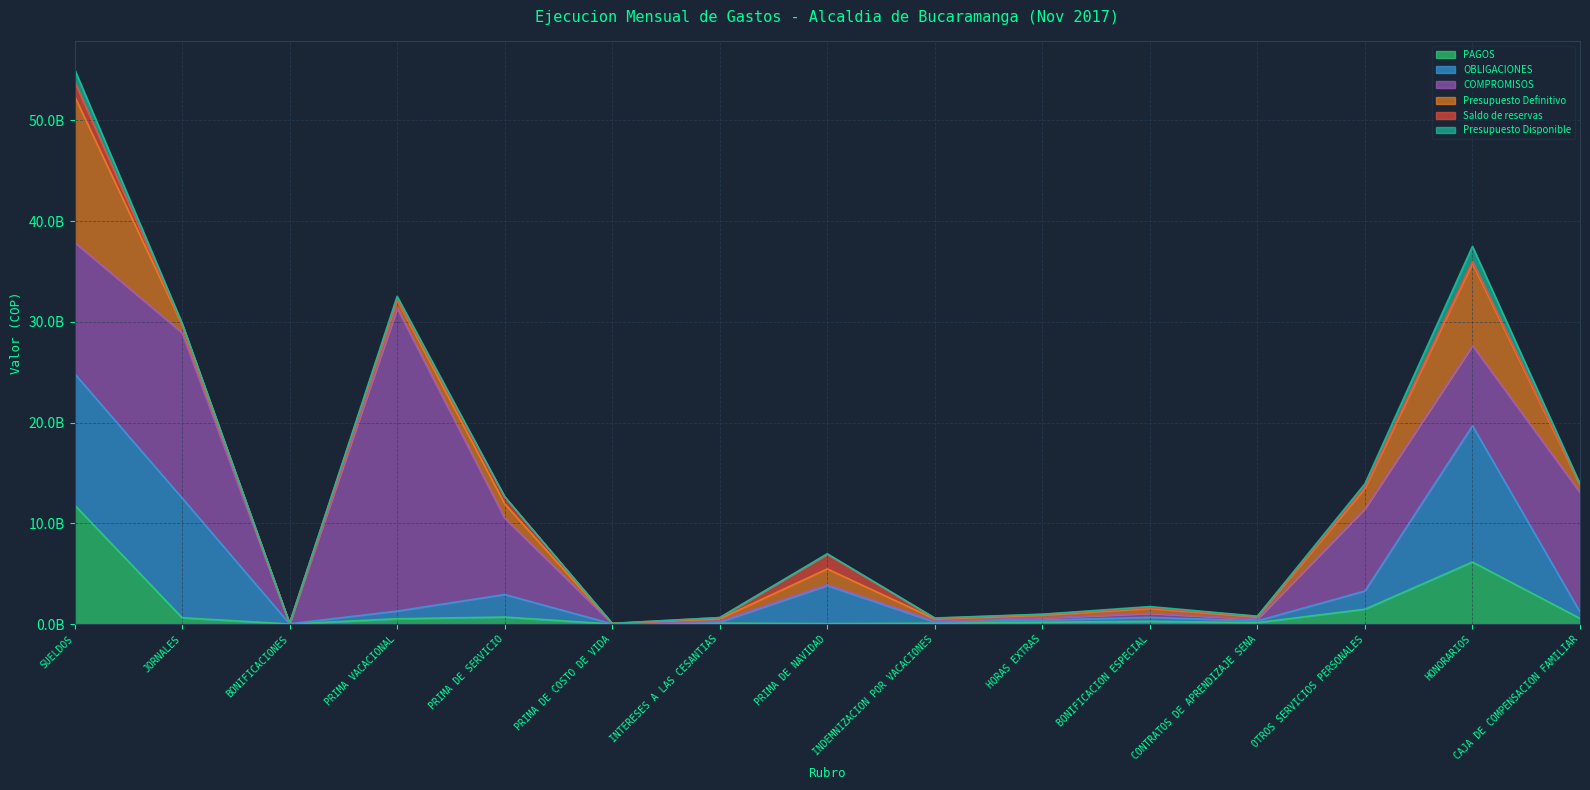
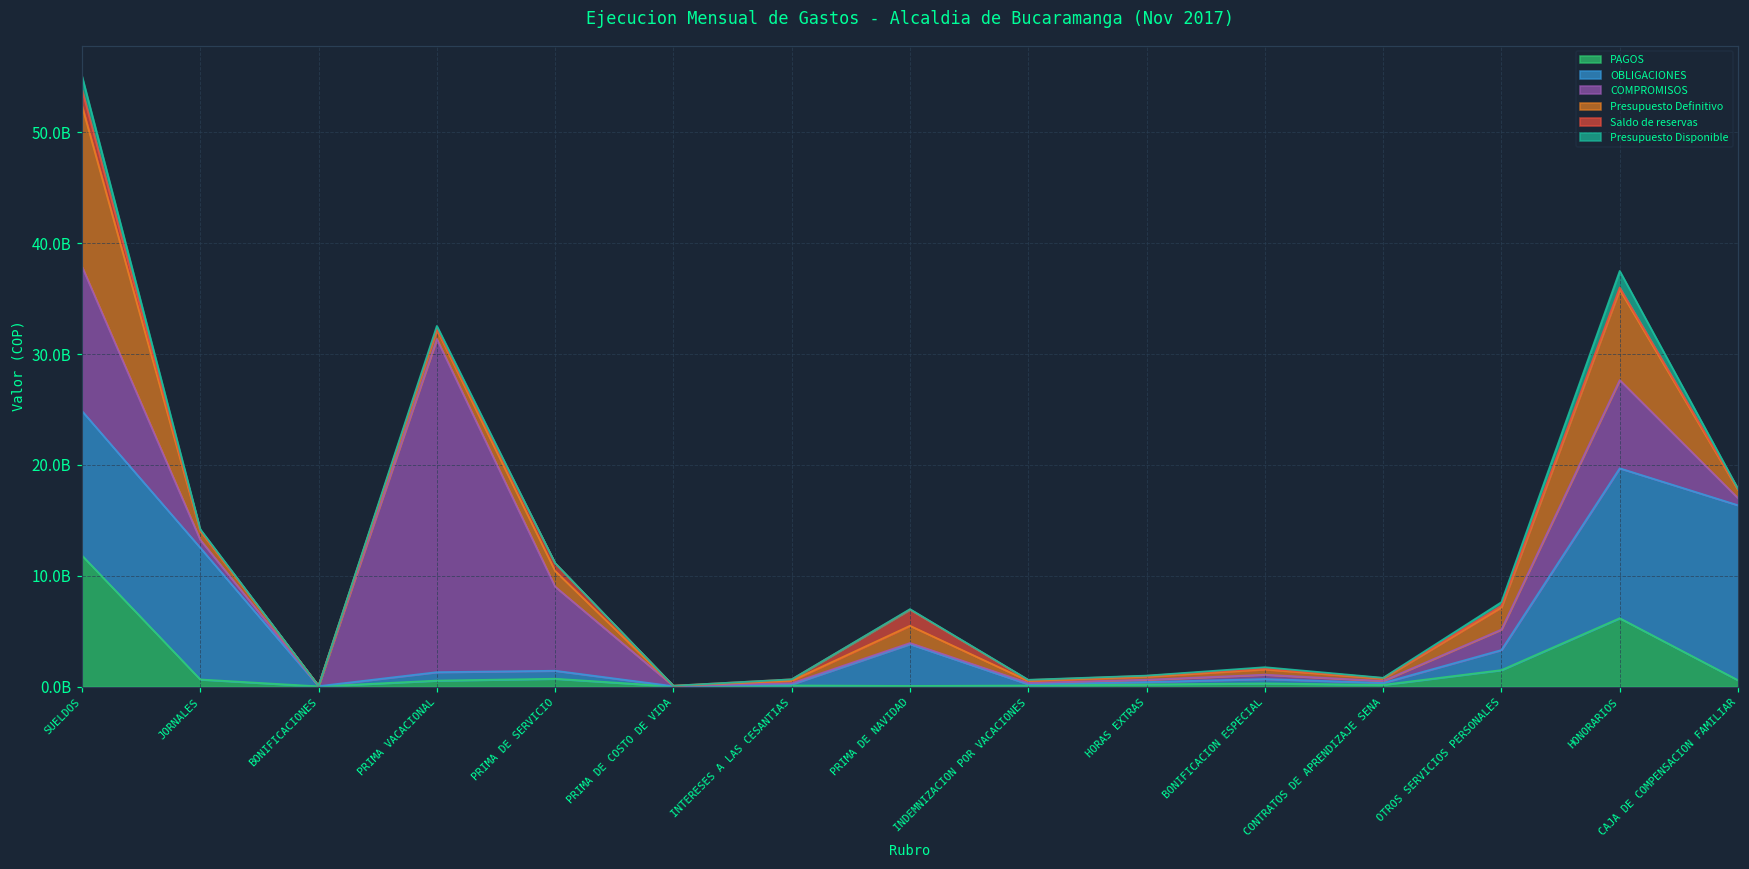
COMPROMISOS, JORNALES: 16400000000 -> 700000000
OBLIGACIONES, PRIMA DE SERVICIO: 2200000000 -> 700000000
COMPROMISOS, OTROS SERVICIOS PERSONALES: 8200000000 -> 1800000000
OBLIGACIONES, CAJA DE COMPENSACION FAMILIAR: 600000000 -> 15800000000
COMPROMISOS, CAJA DE COMPENSACION FAMILIAR: 11900000000 -> 600000000
